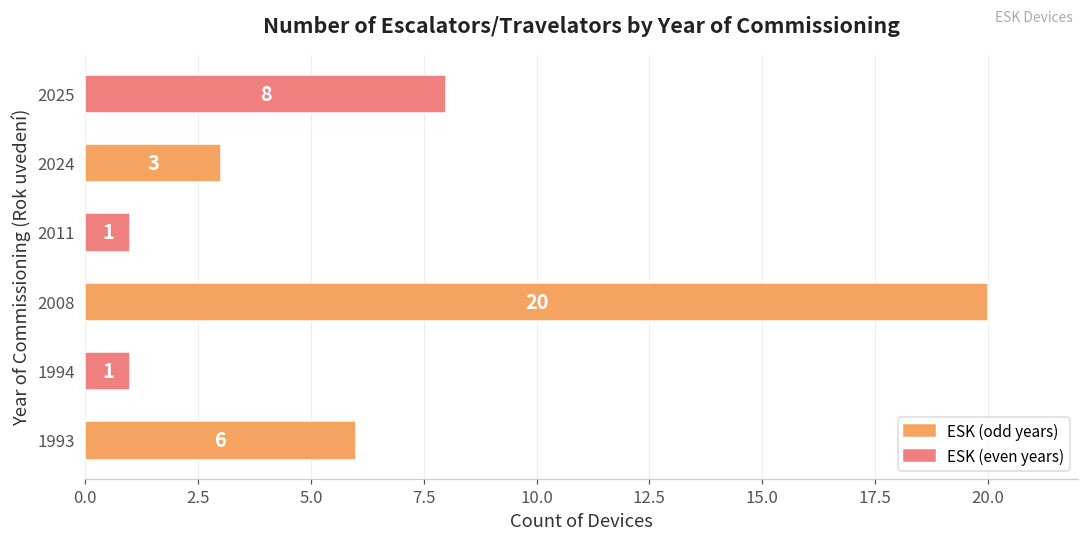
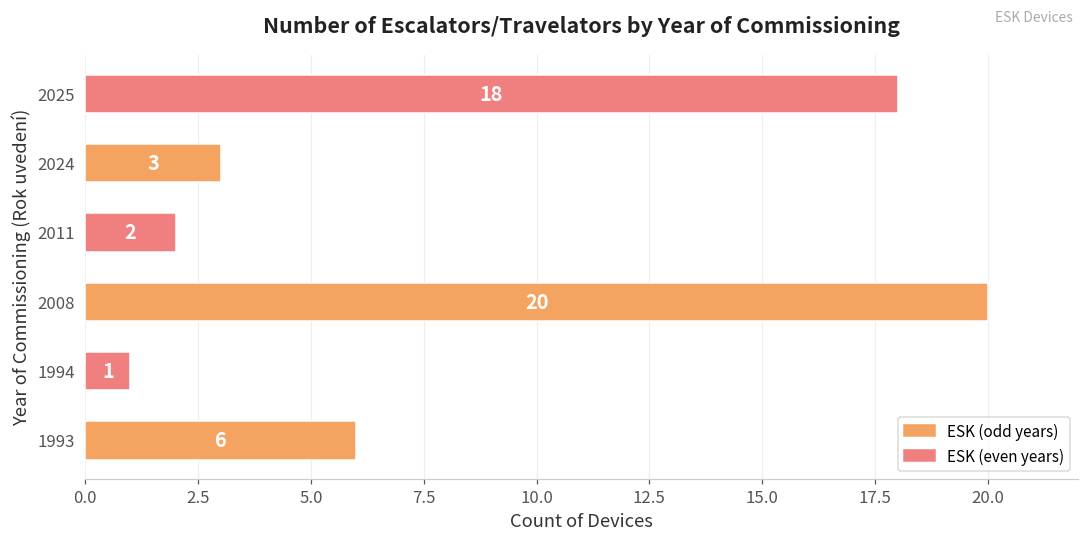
2025: 8 -> 18
2011: 1 -> 2
